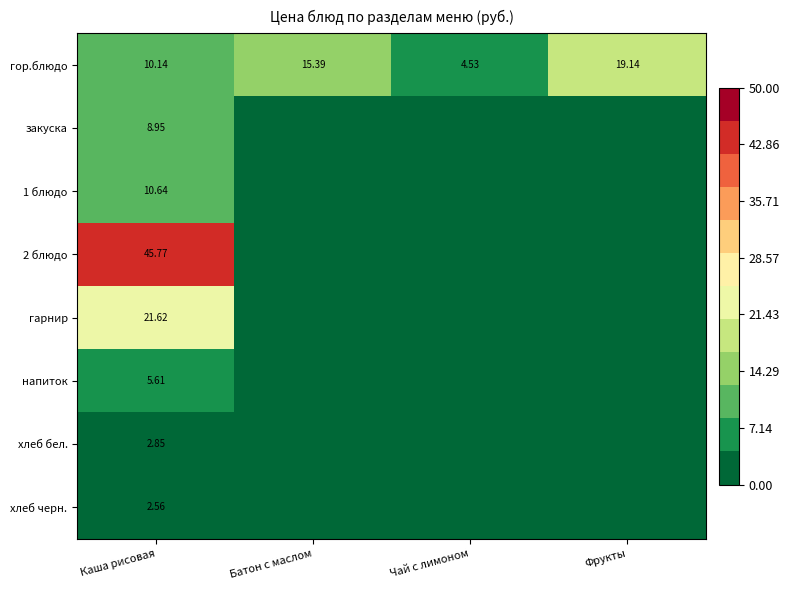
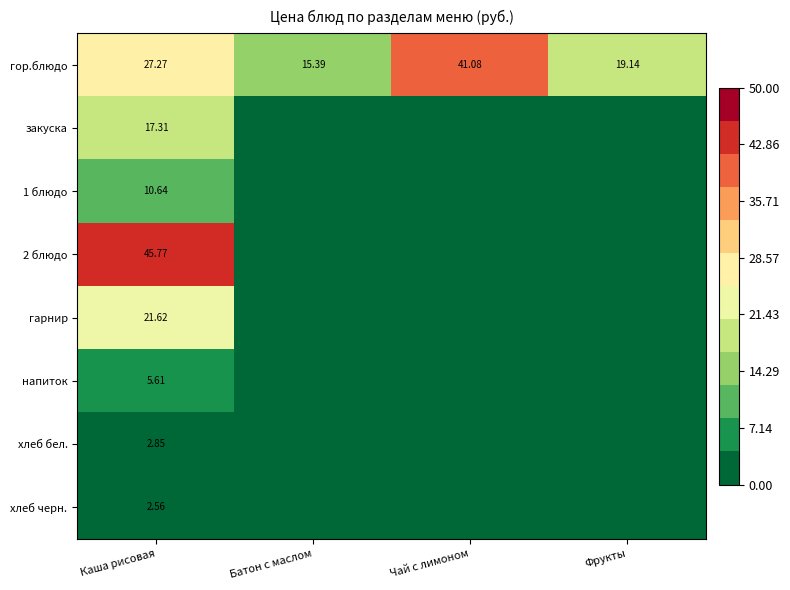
гор.блюдо, Каша рисовая: 10.14 -> 27.27
гор.блюдо, Чай с лимоном: 4.53 -> 41.08
закуска, Каша рисовая: 8.95 -> 17.31
